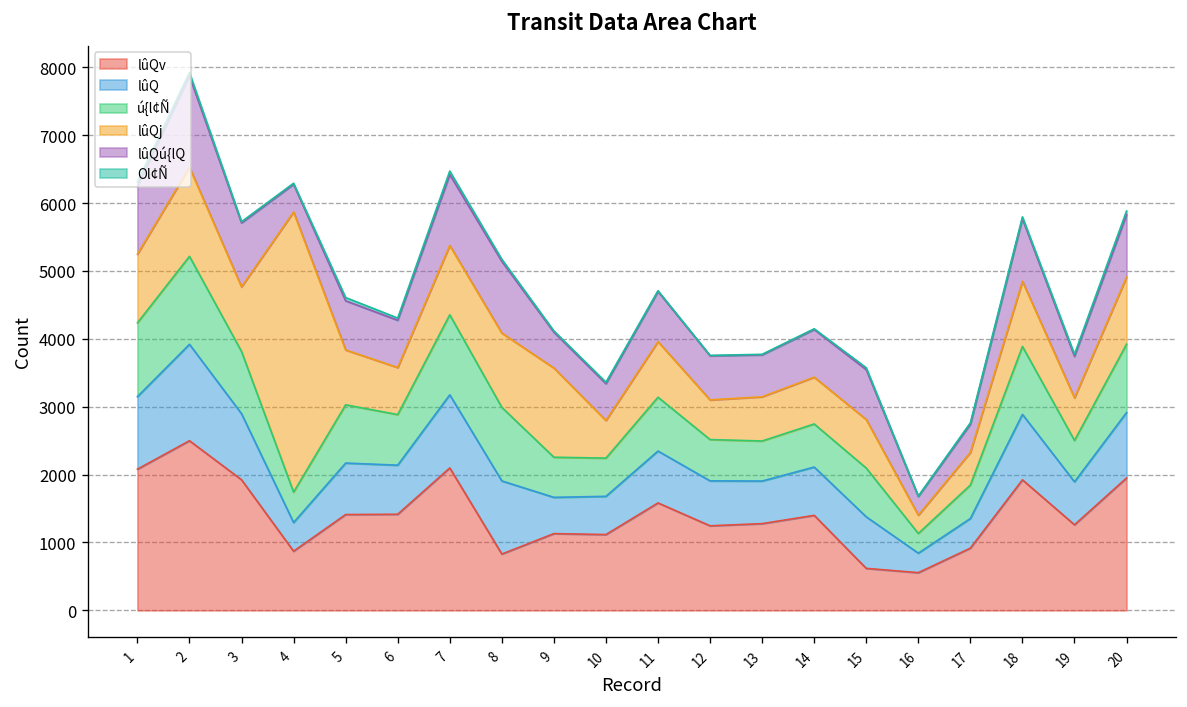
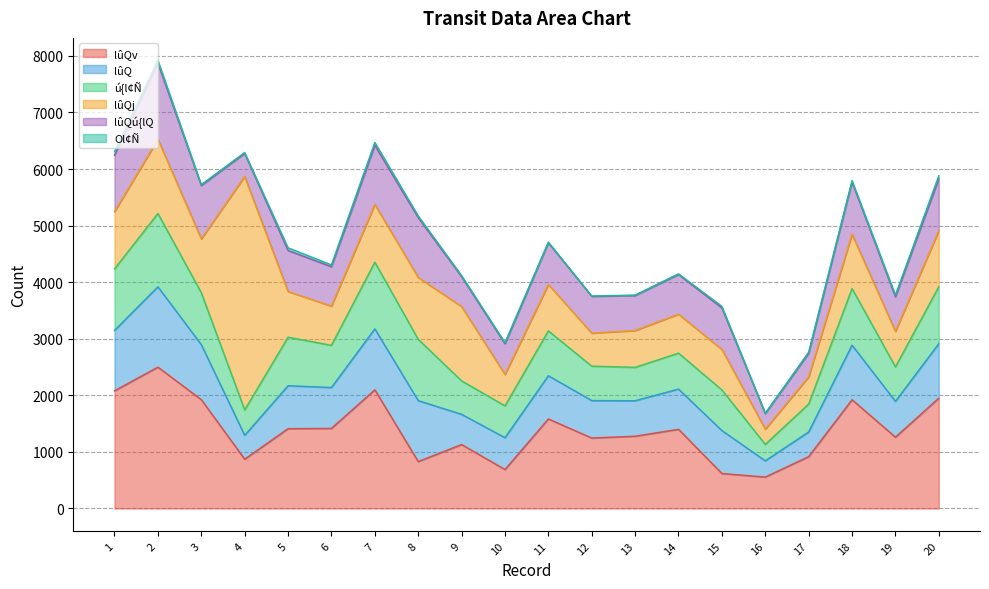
lûQv, 10: 1100 -> 700
